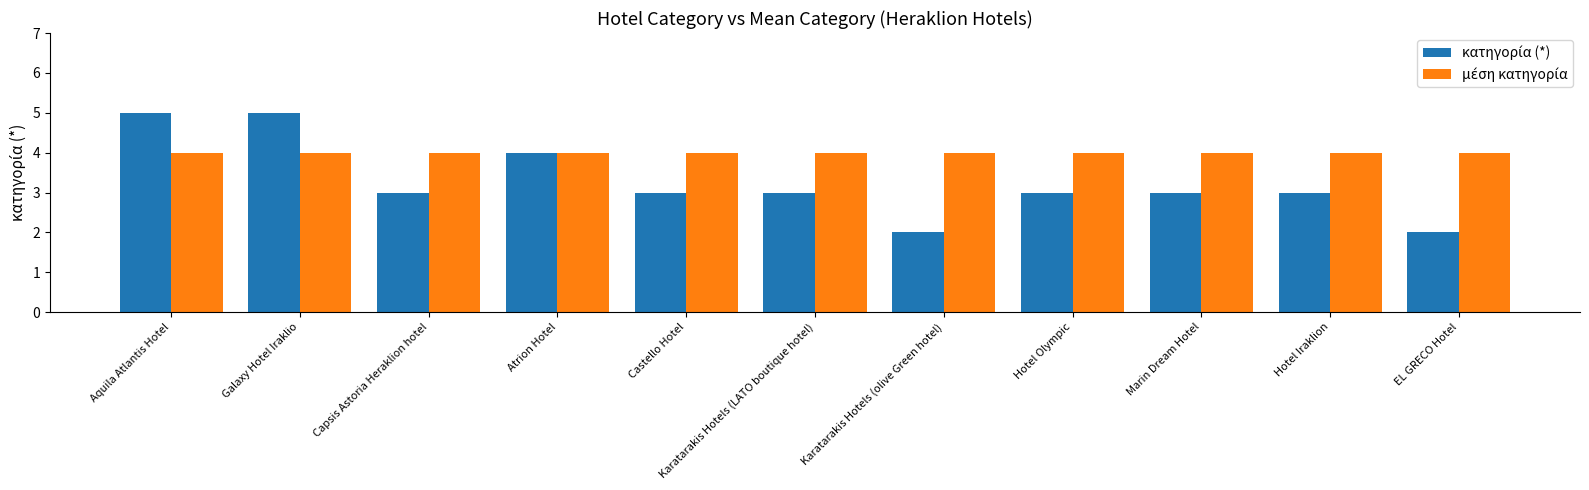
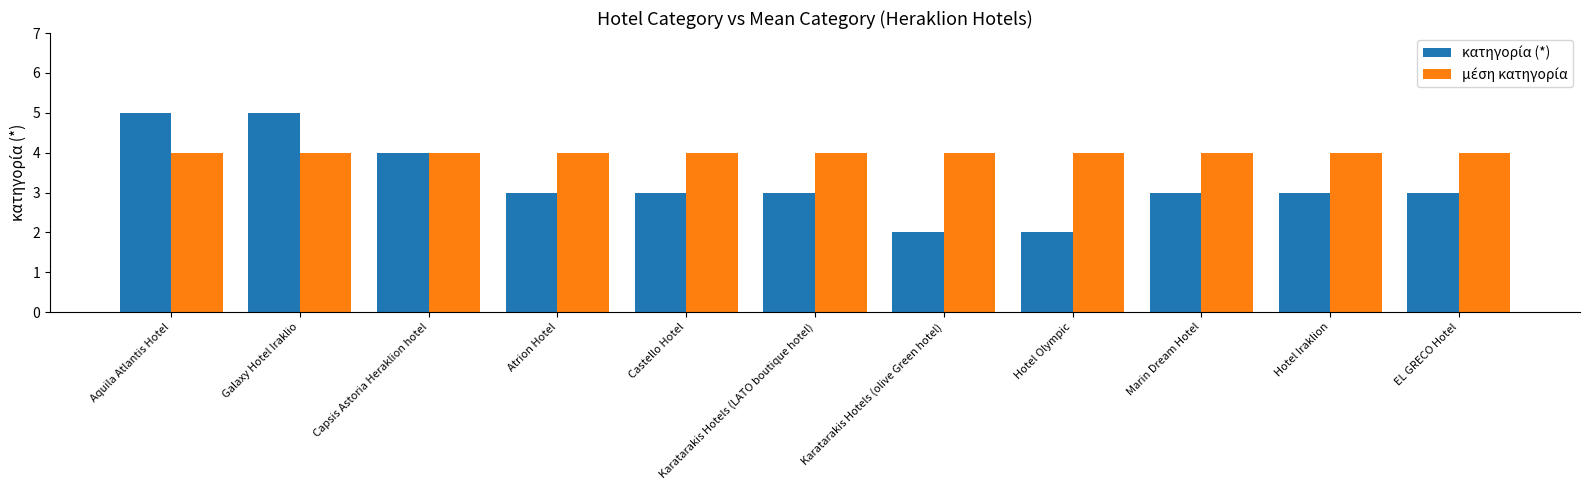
κατηγορία (*), Capsis Astoria Heraklion hotel: 3 -> 4
κατηγορία (*), Atrion Hotel: 4 -> 3
κατηγορία (*), Hotel Olympic: 3 -> 2
κατηγορία (*), EL GRECO Hotel: 2 -> 3
